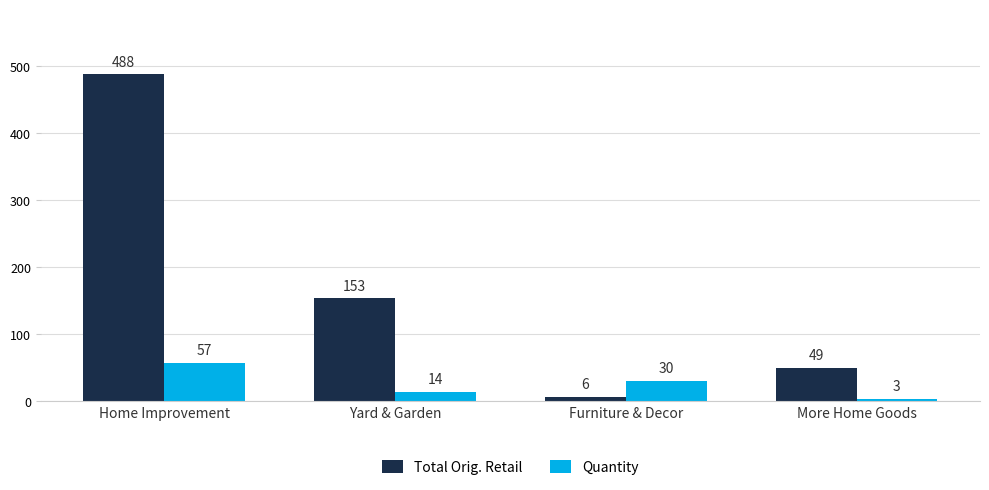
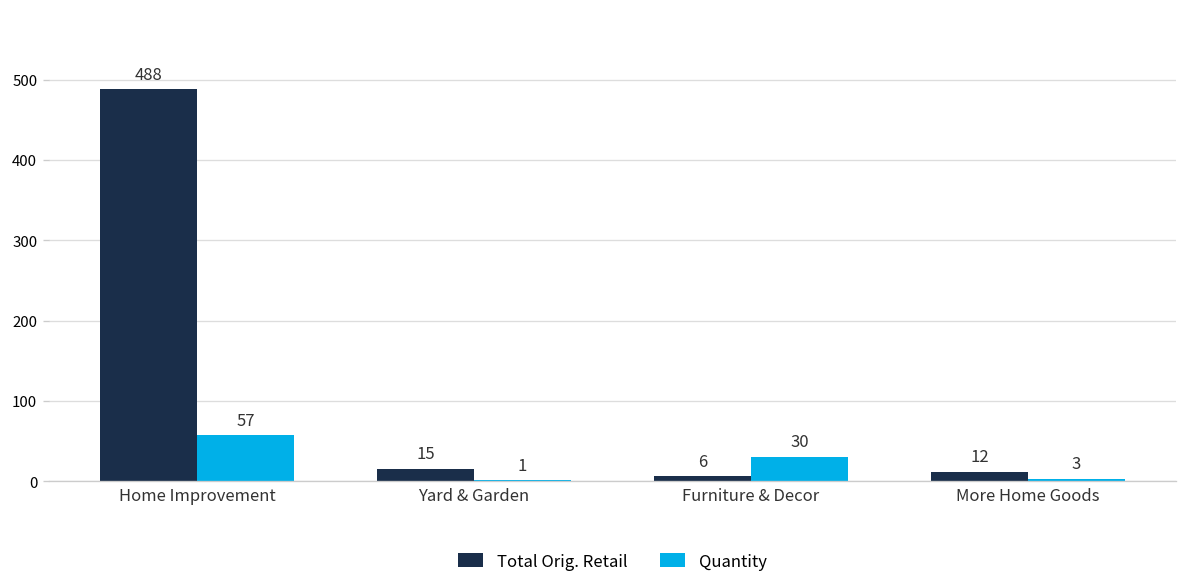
Total Orig. Retail, Yard & Garden: 153 -> 15
Quantity, Yard & Garden: 14 -> 1
Total Orig. Retail, More Home Goods: 49 -> 12
